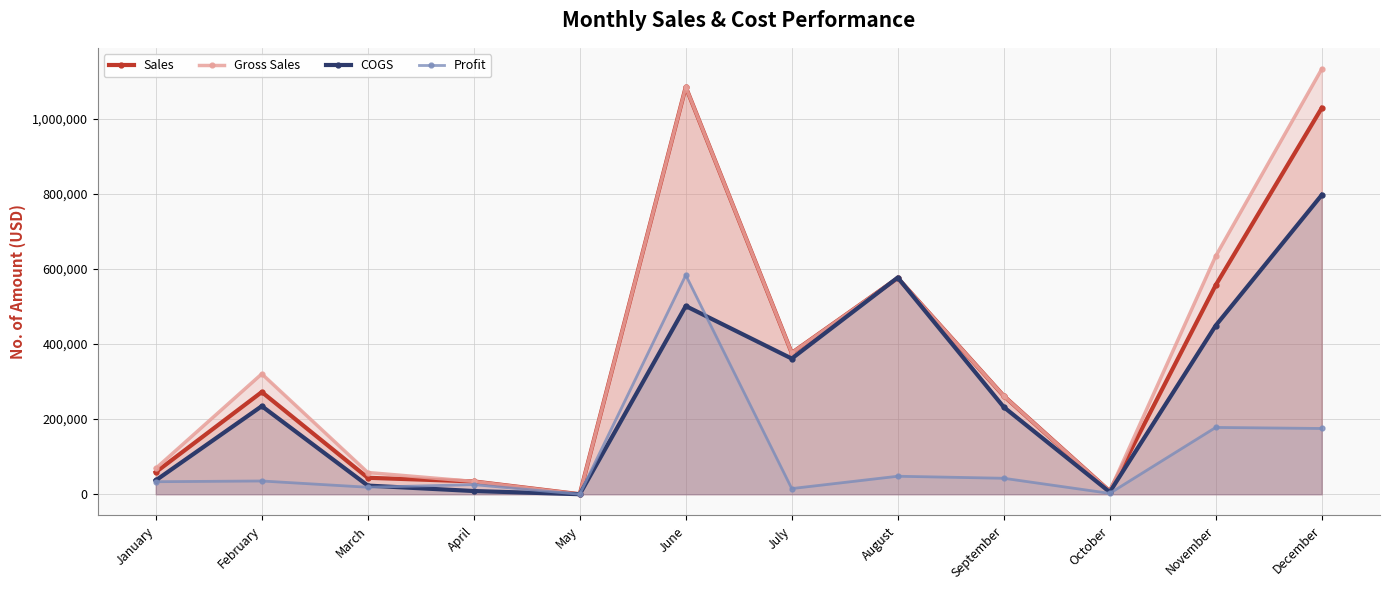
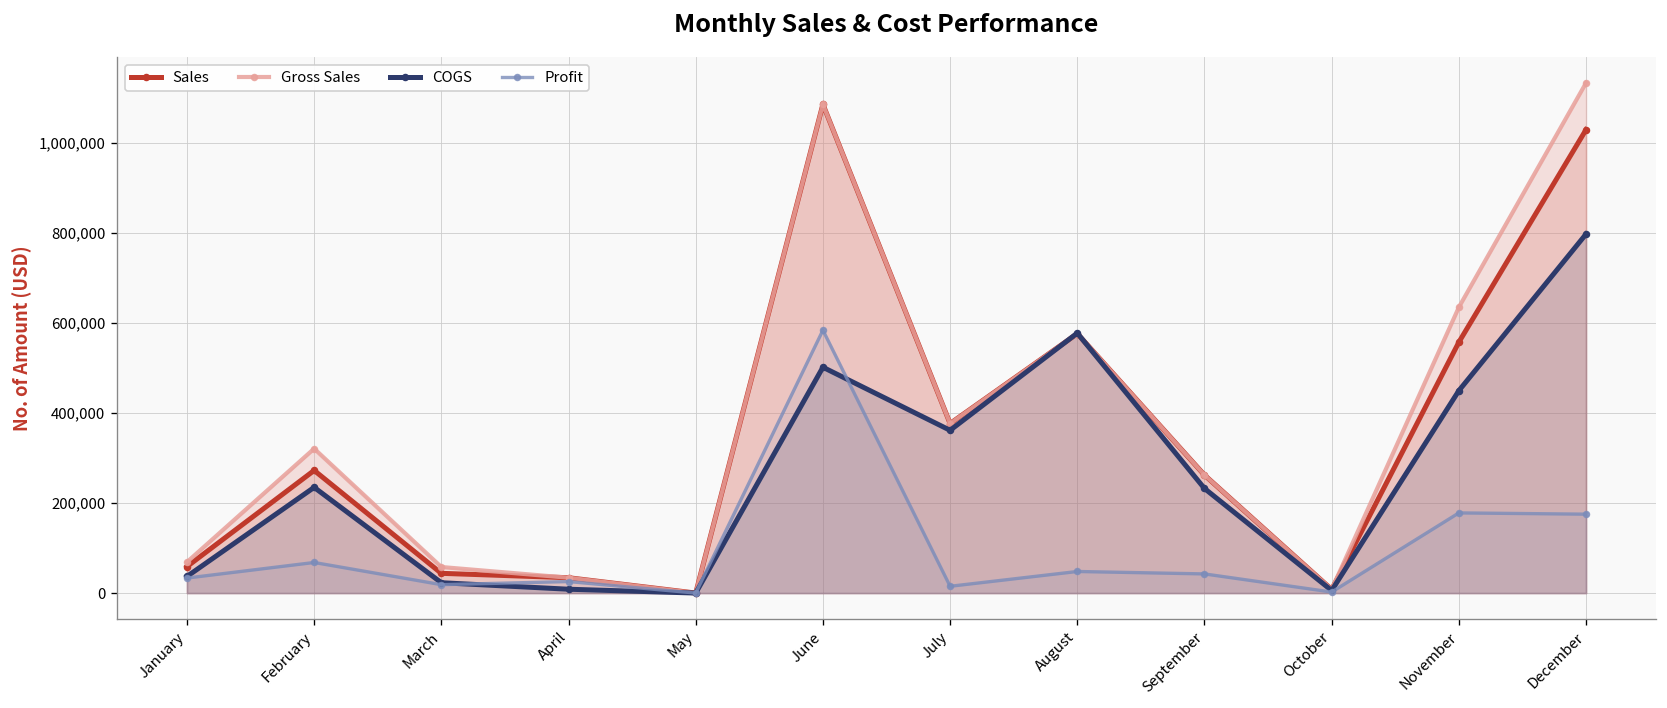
Profit, February: 40,000 -> 70,000
